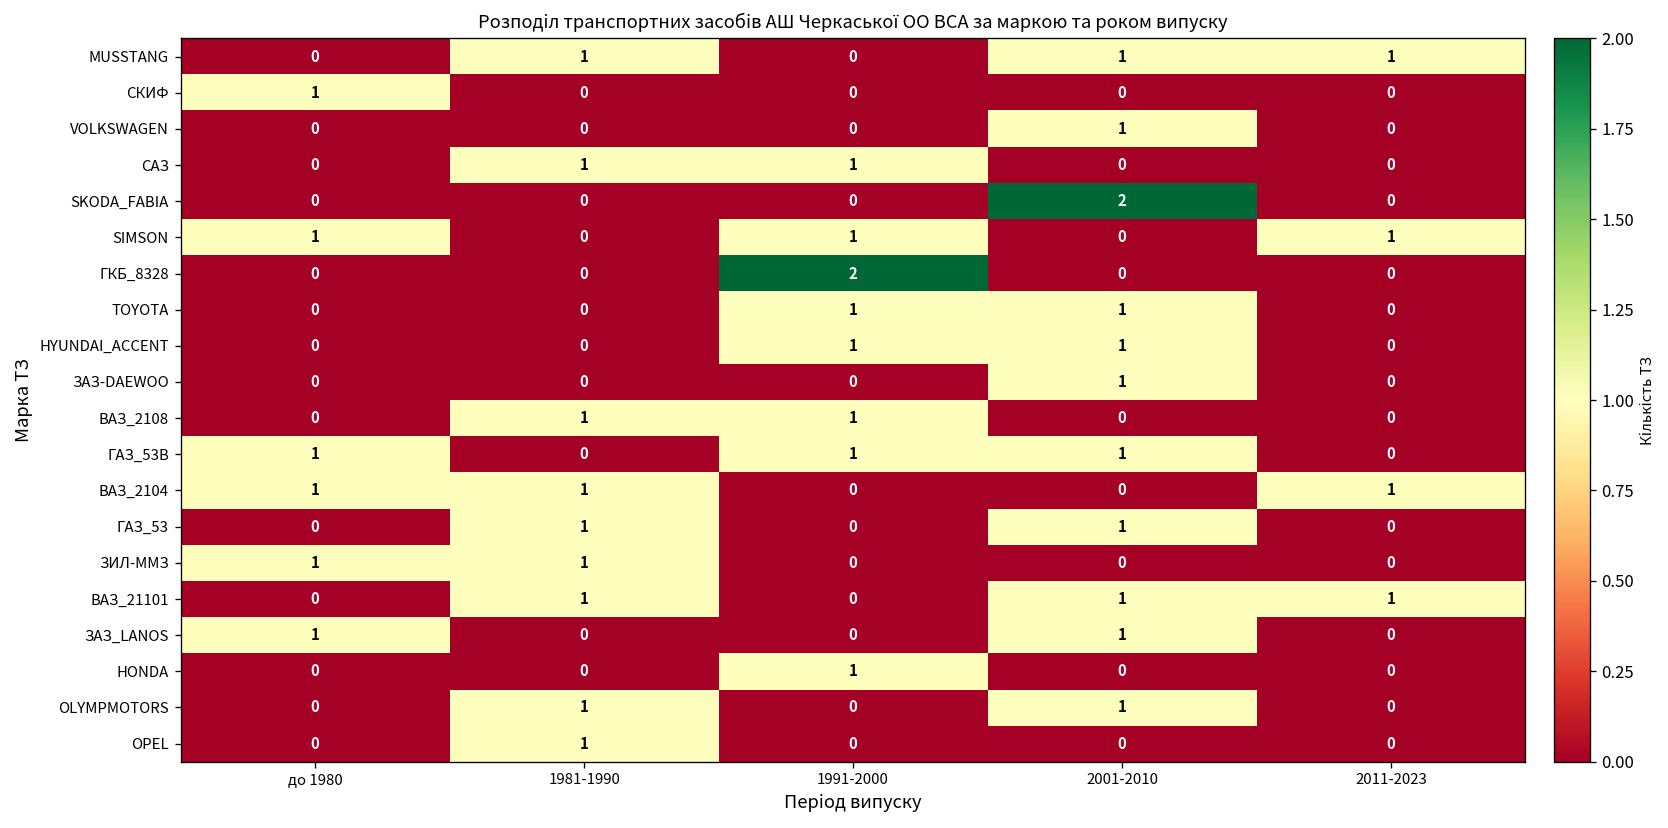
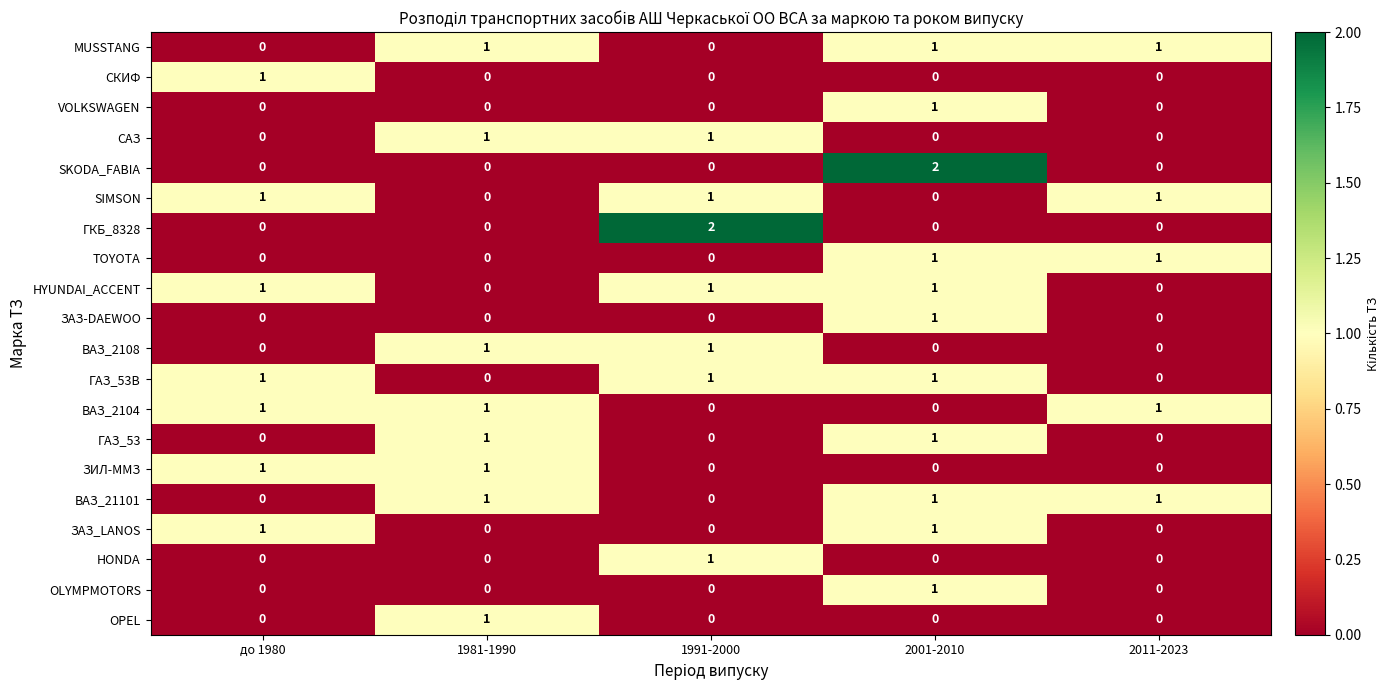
TOYOTA, 1991-2000: 1 -> 0
TOYOTA, 2011-2023: 0 -> 1
HYUNDAI_ACCENT, до 1980: 0 -> 1
OLYMPMOTORS, 1981-1990: 1 -> 0
